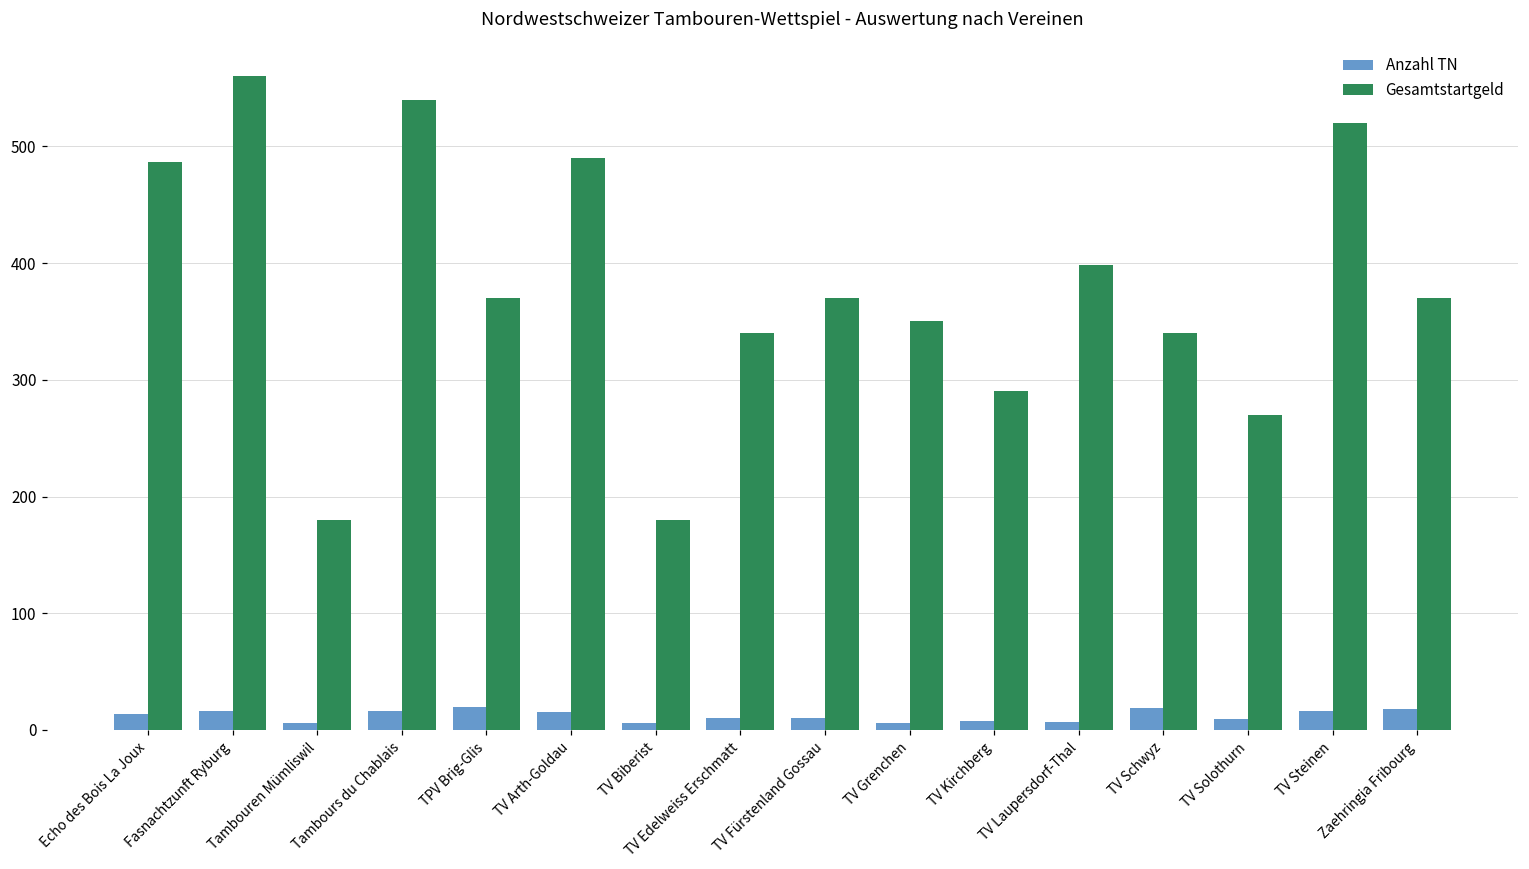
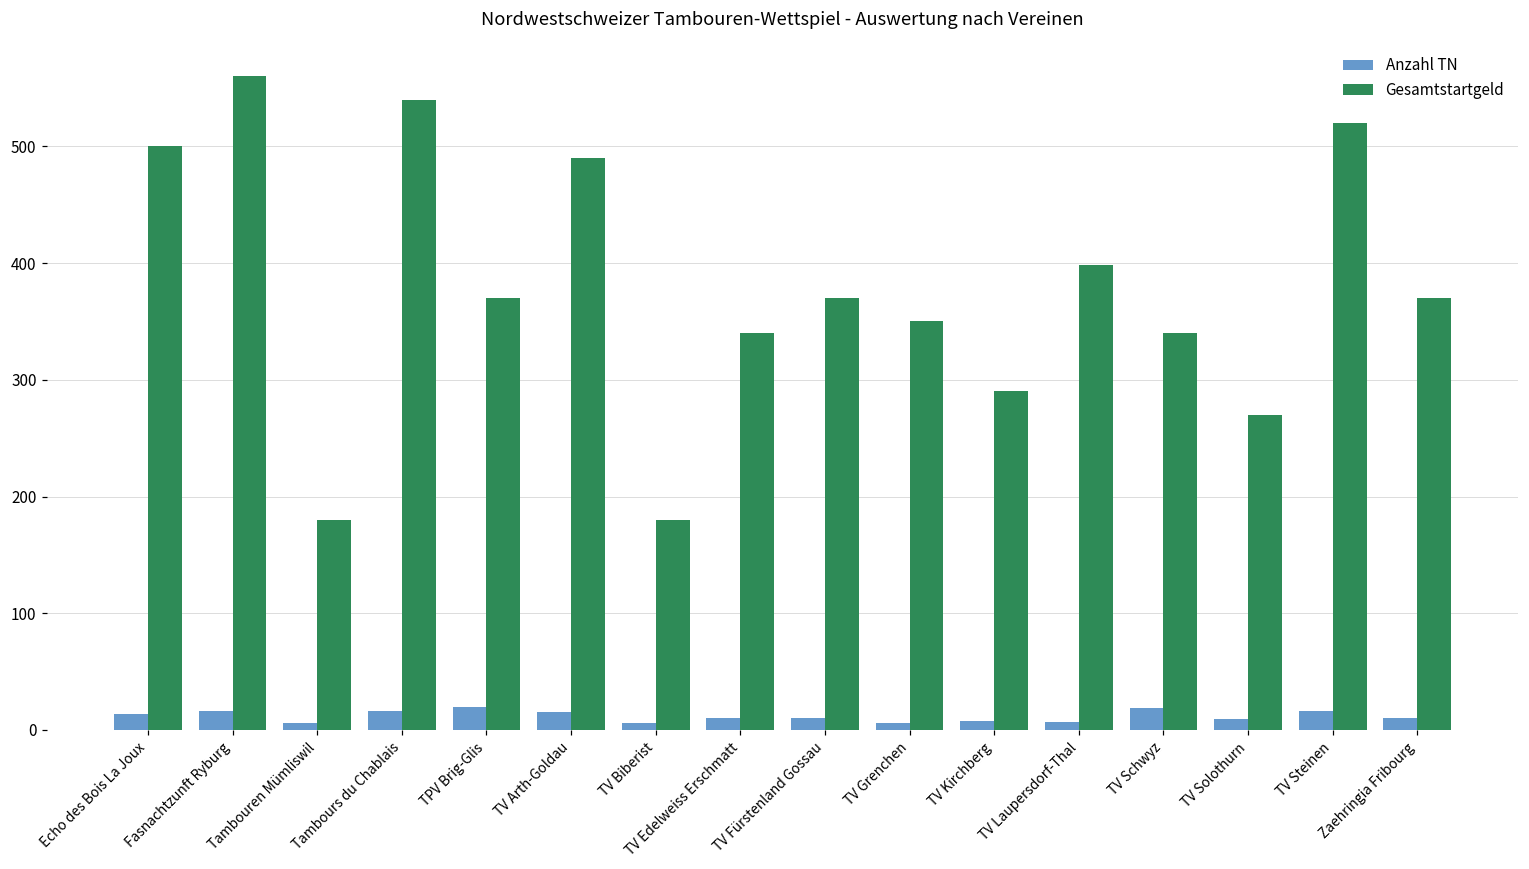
Gesamtstartgeld, Echo des Bois La Joux: 487 -> 500
Anzahl TN, Zaehringia Fribourg: 18 -> 10
